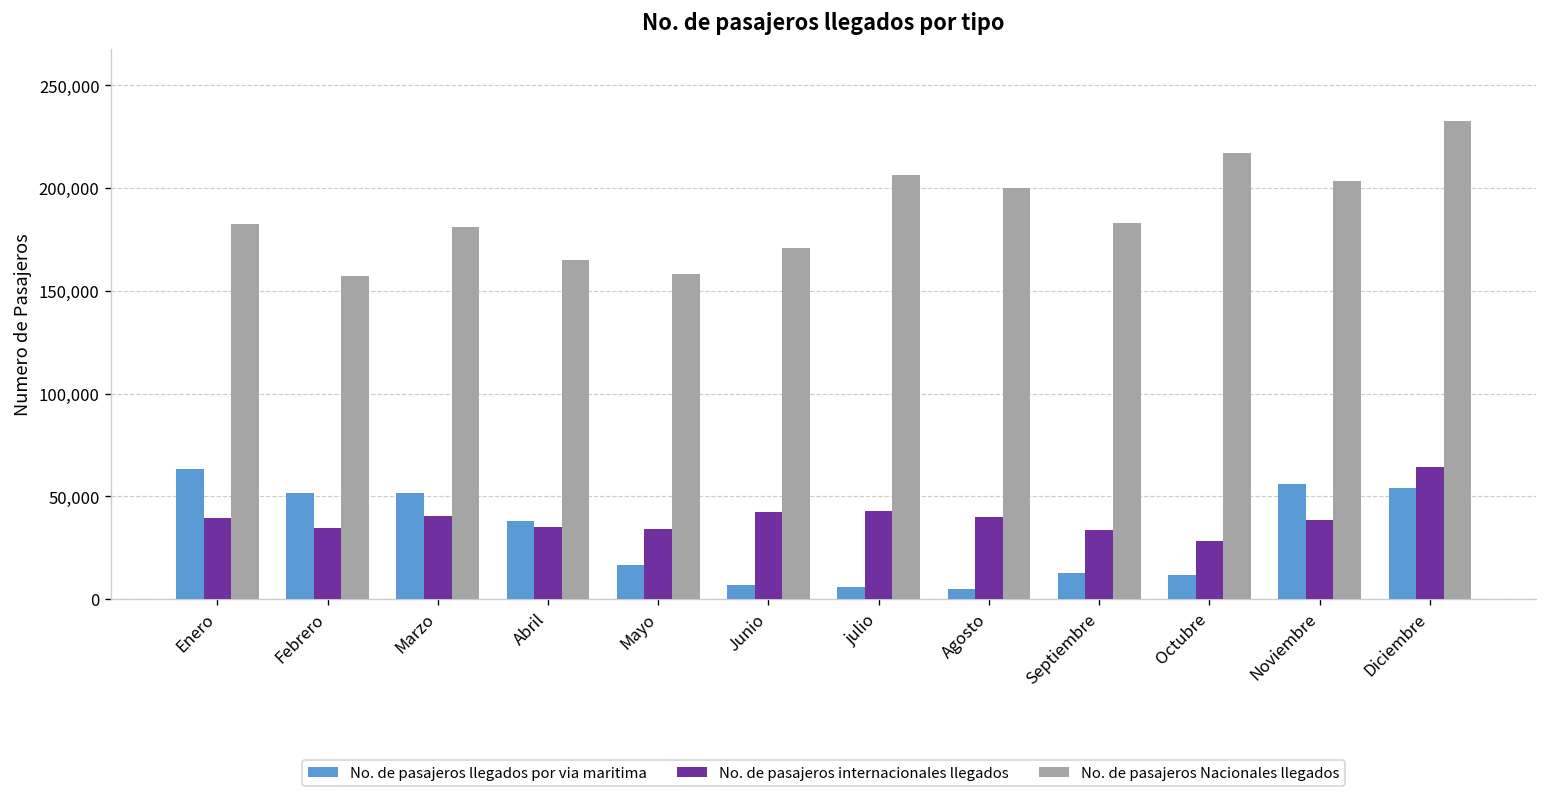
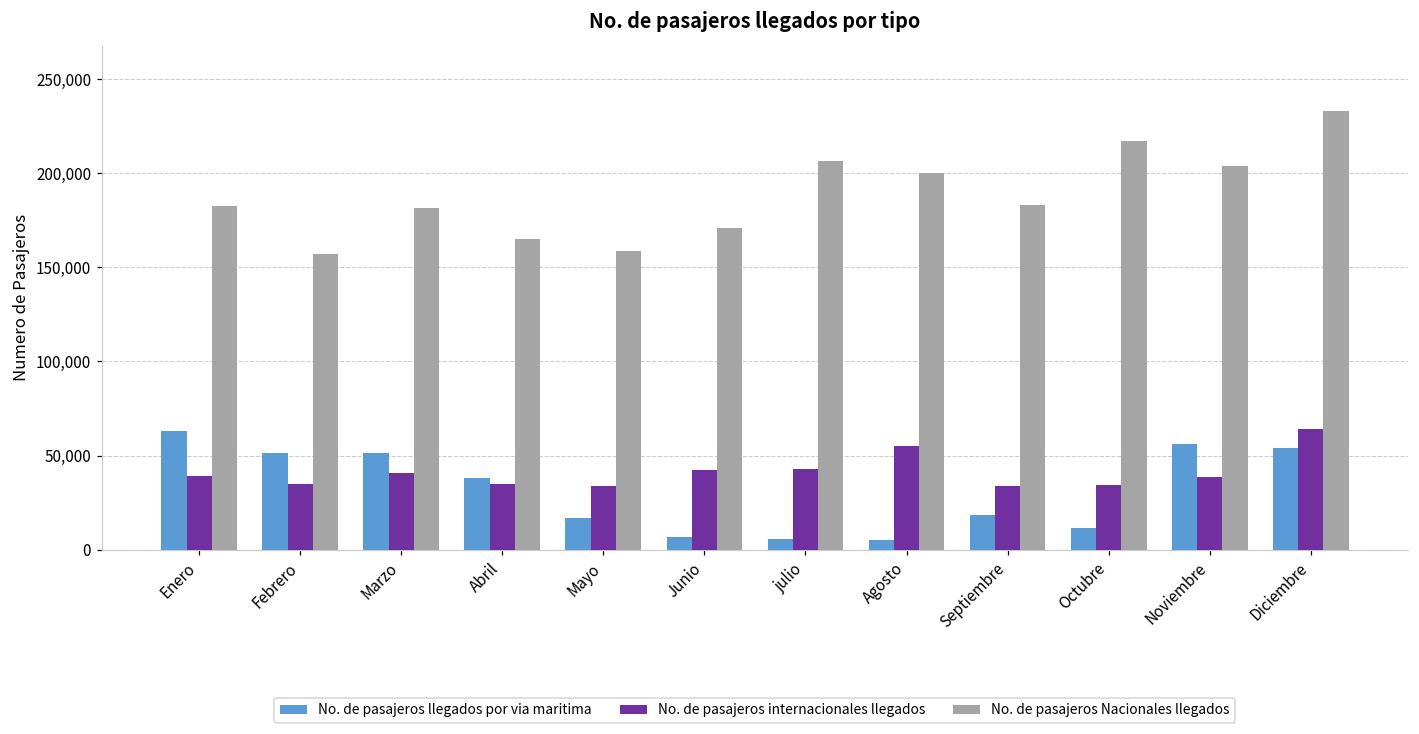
No. de pasajeros internacionales llegados, Agosto: 40,000 -> 55,000
No. de pasajeros llegados por via maritima, Septiembre: 13,000 -> 18,000
No. de pasajeros internacionales llegados, Octubre: 28,000 -> 34,000
